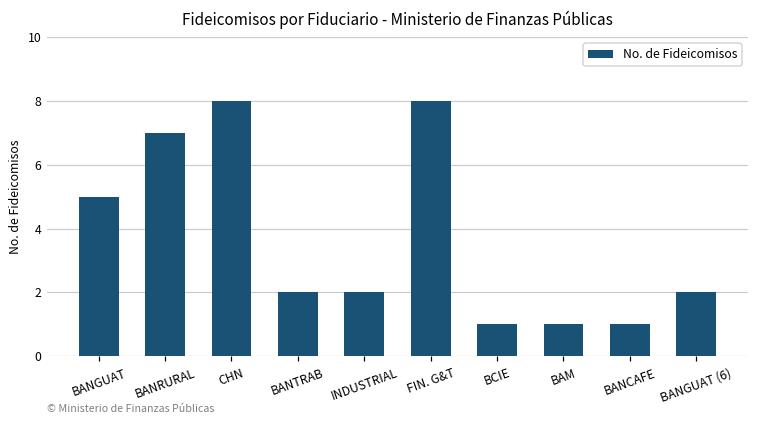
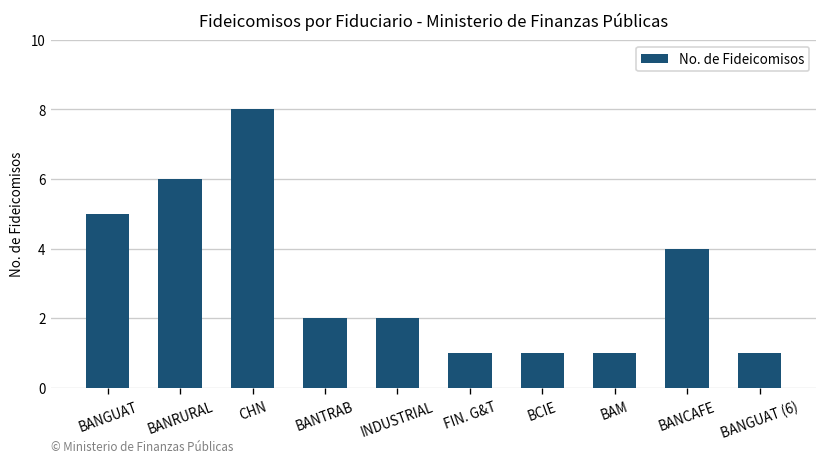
BANRURAL: 7 -> 6
FIN. G&T: 8 -> 1
BANCAFE: 1 -> 4
BANGUAT (6): 2 -> 1
